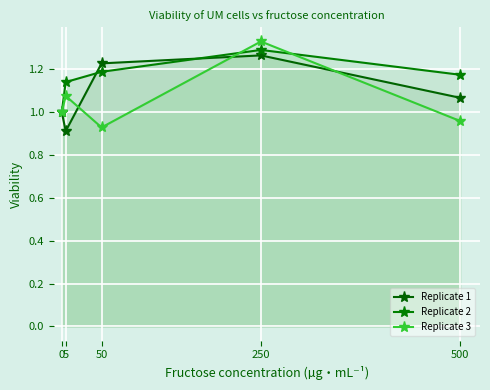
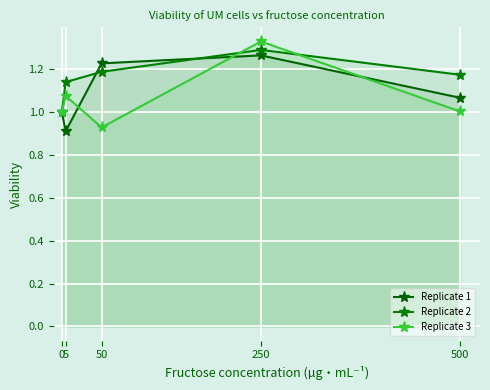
Replicate 3, 500: 0.96 -> 1.00
